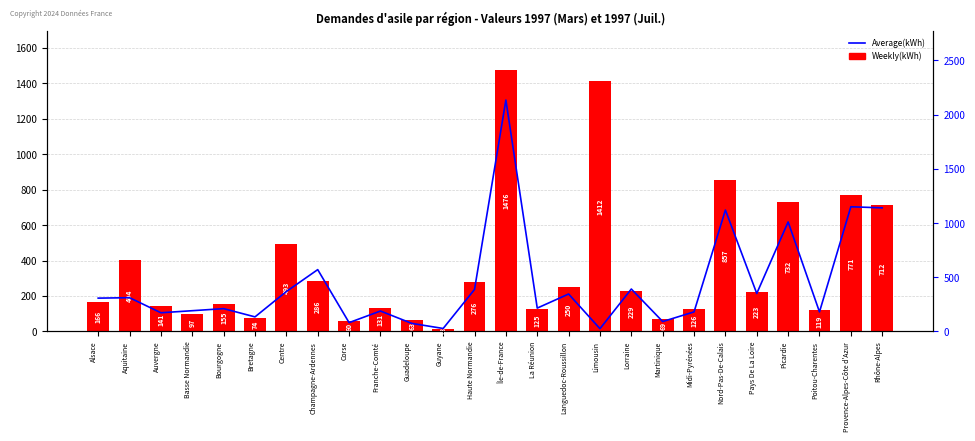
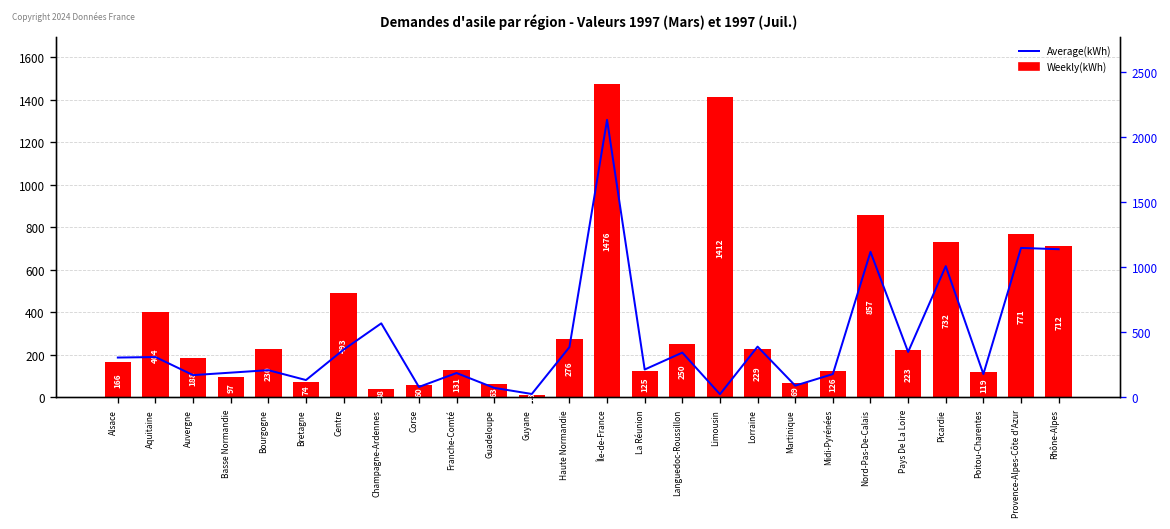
Weekly(kWh), Auvergne: 141 -> 188
Weekly(kWh), Bourgogne: 155 -> 230
Weekly(kWh), Champagne-Ardennes: 286 -> 38
